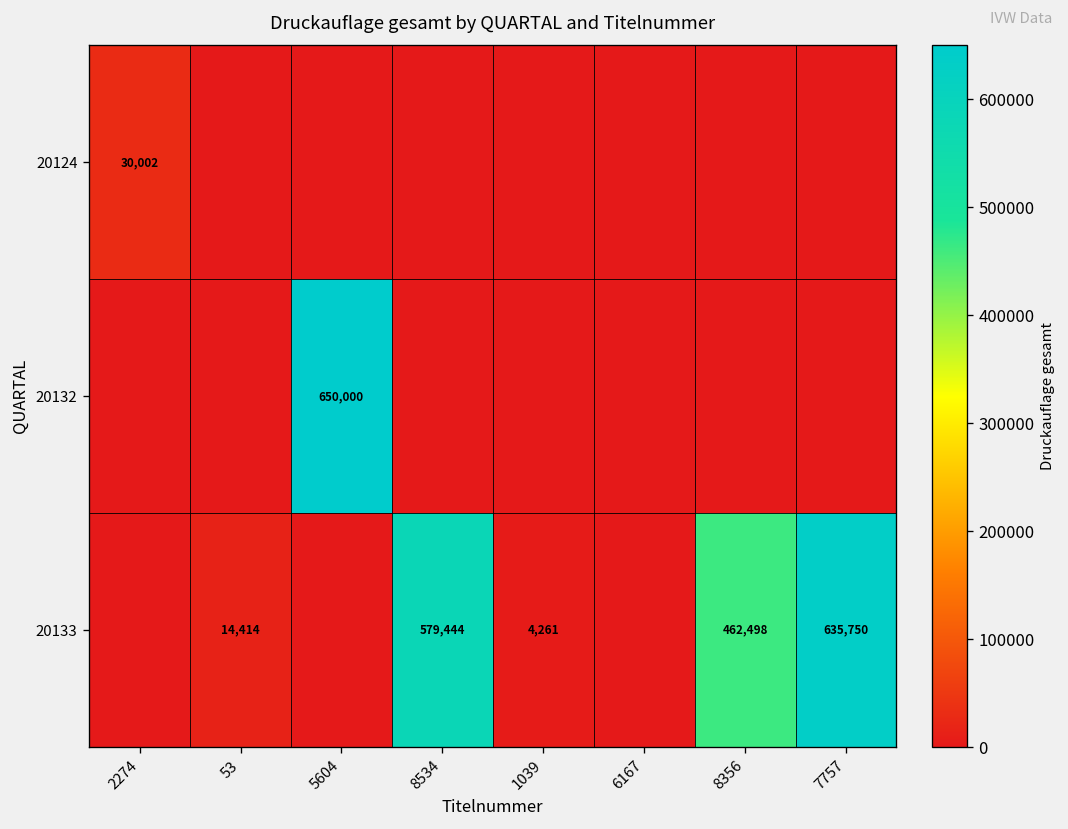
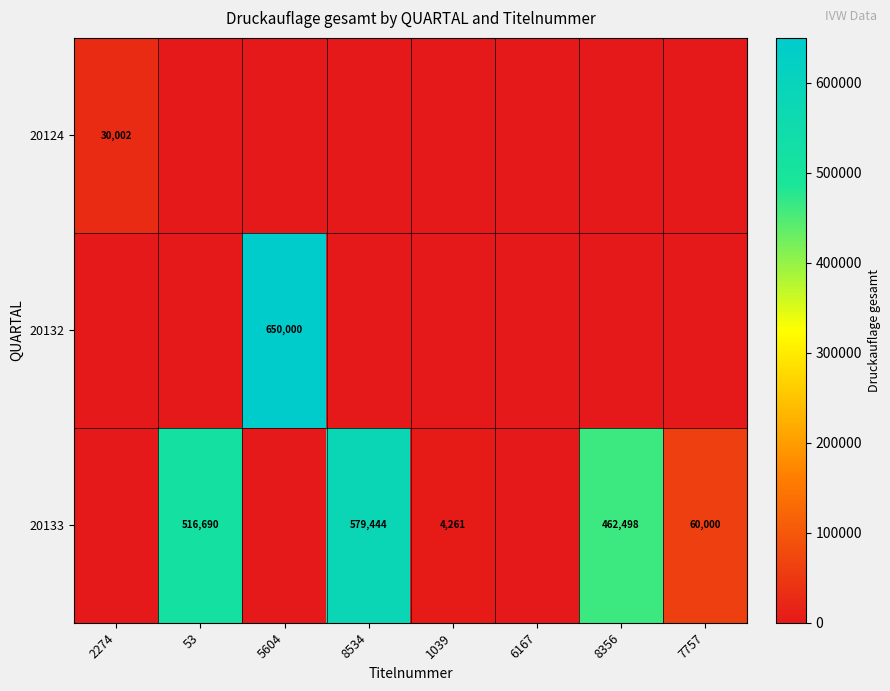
20133, 53: 14,414 -> 516,690
20133, 7757: 635,750 -> 60,000
